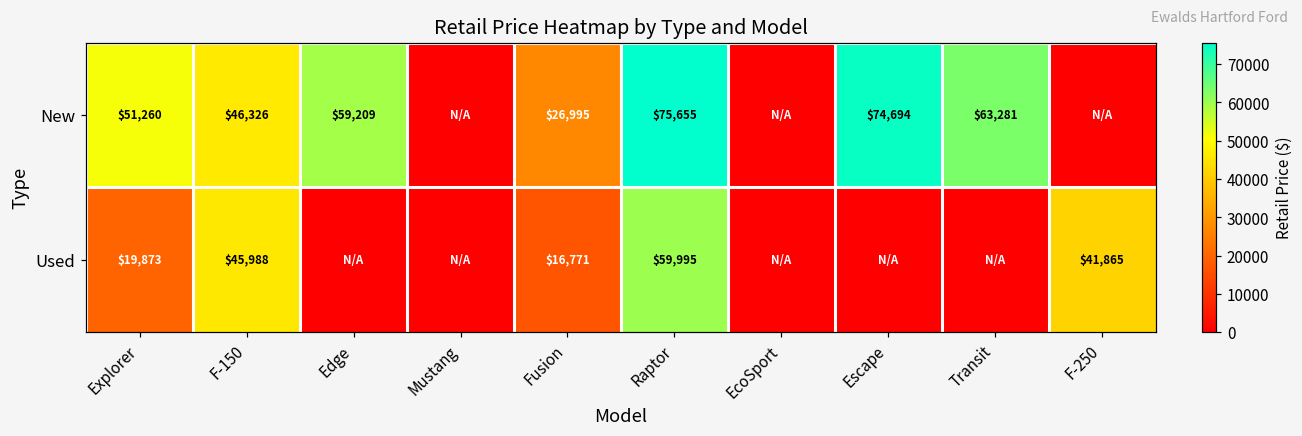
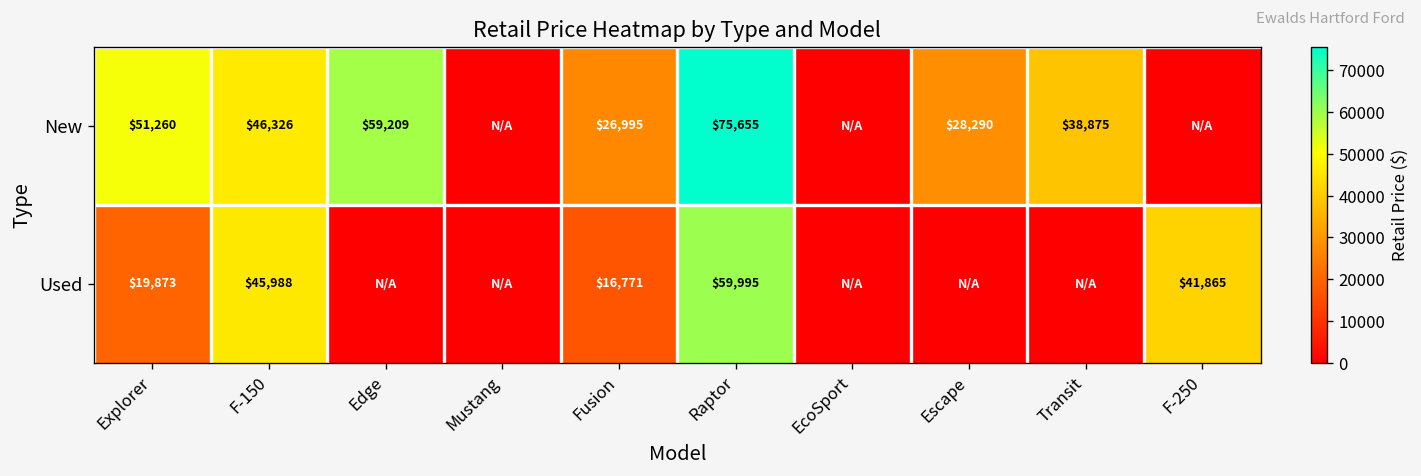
New, Escape: $74,694 -> $28,290
New, Transit: $63,281 -> $38,875
